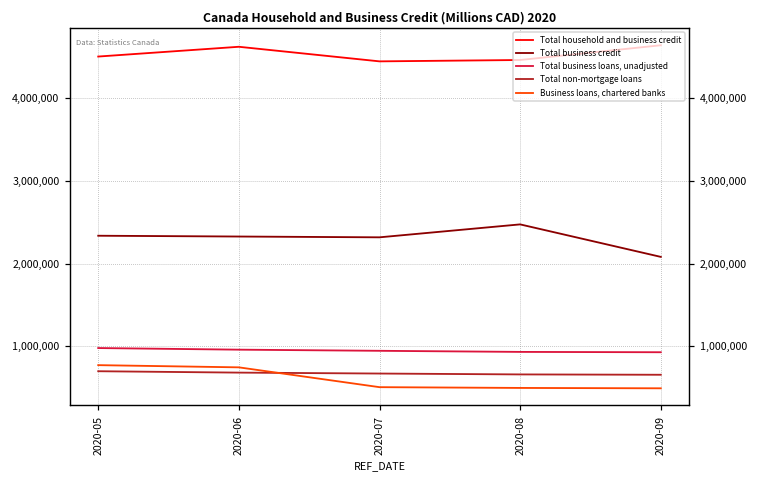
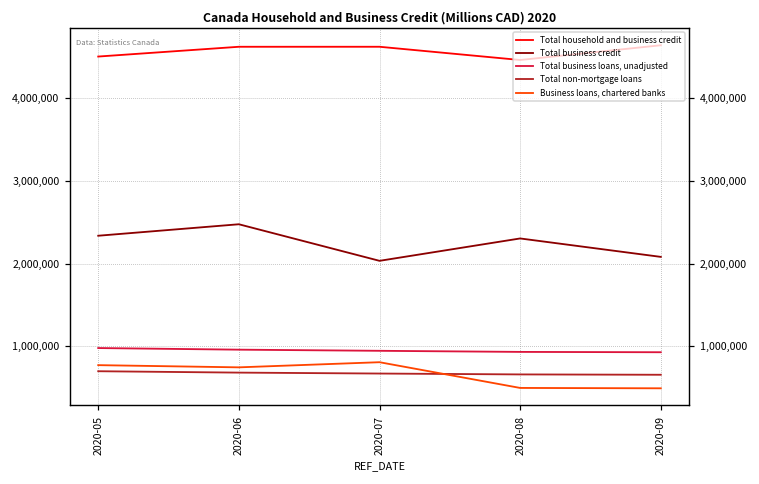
Total business credit, 2020-06: 2,300,000 -> 2,500,000
Total household and business credit, 2020-07: 4,400,000 -> 4,600,000
Total business credit, 2020-07: 2,300,000 -> 2,000,000
Business loans, chartered banks, 2020-07: 500,000 -> 800,000
Total business credit, 2020-08: 2,500,000 -> 2,300,000
